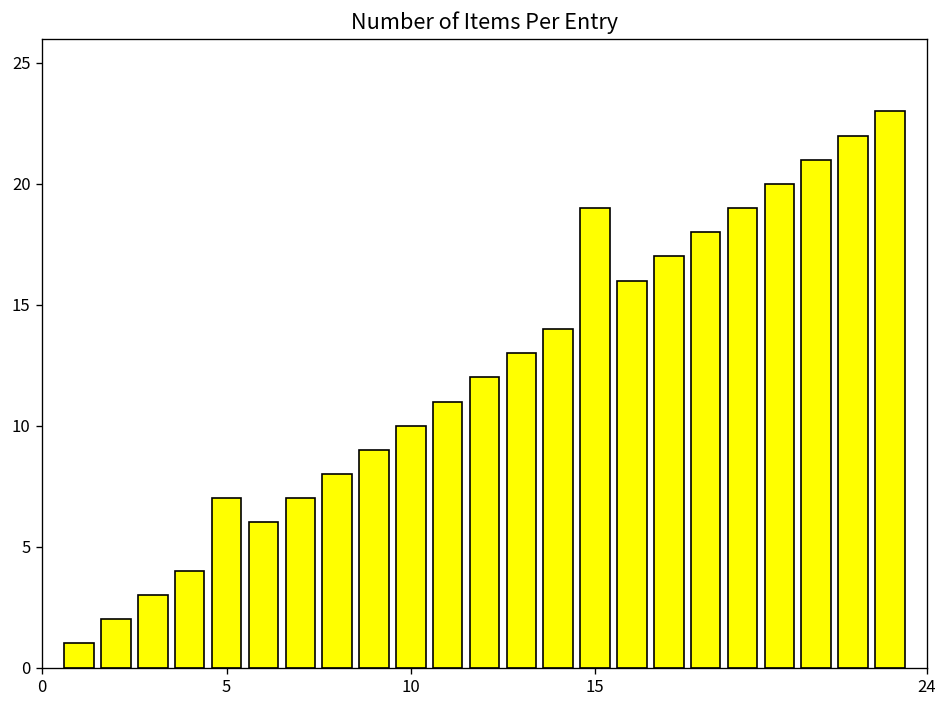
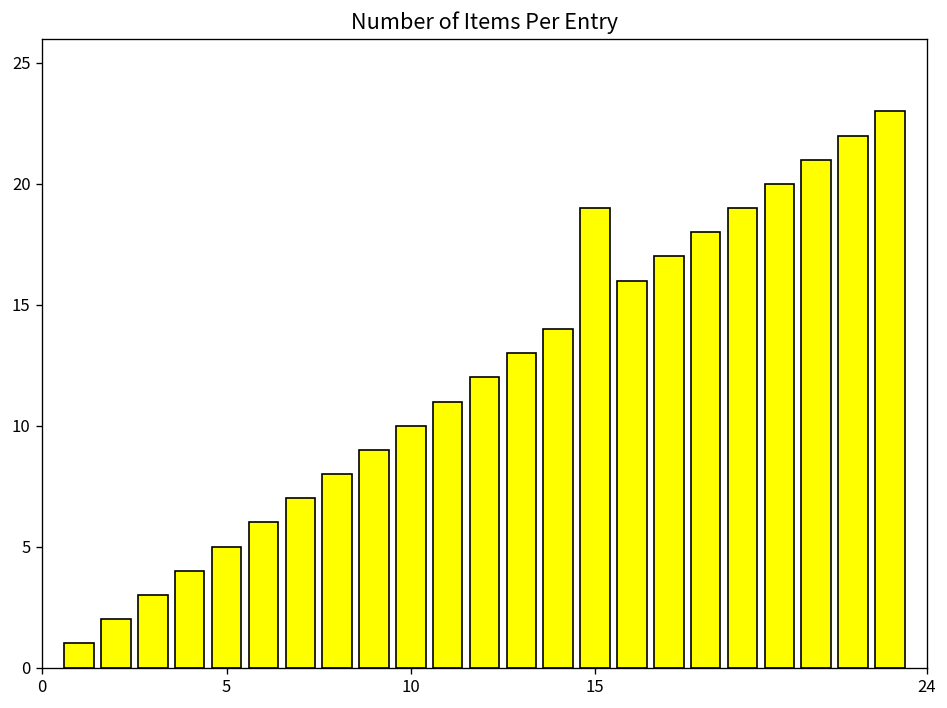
5: 7 -> 5
